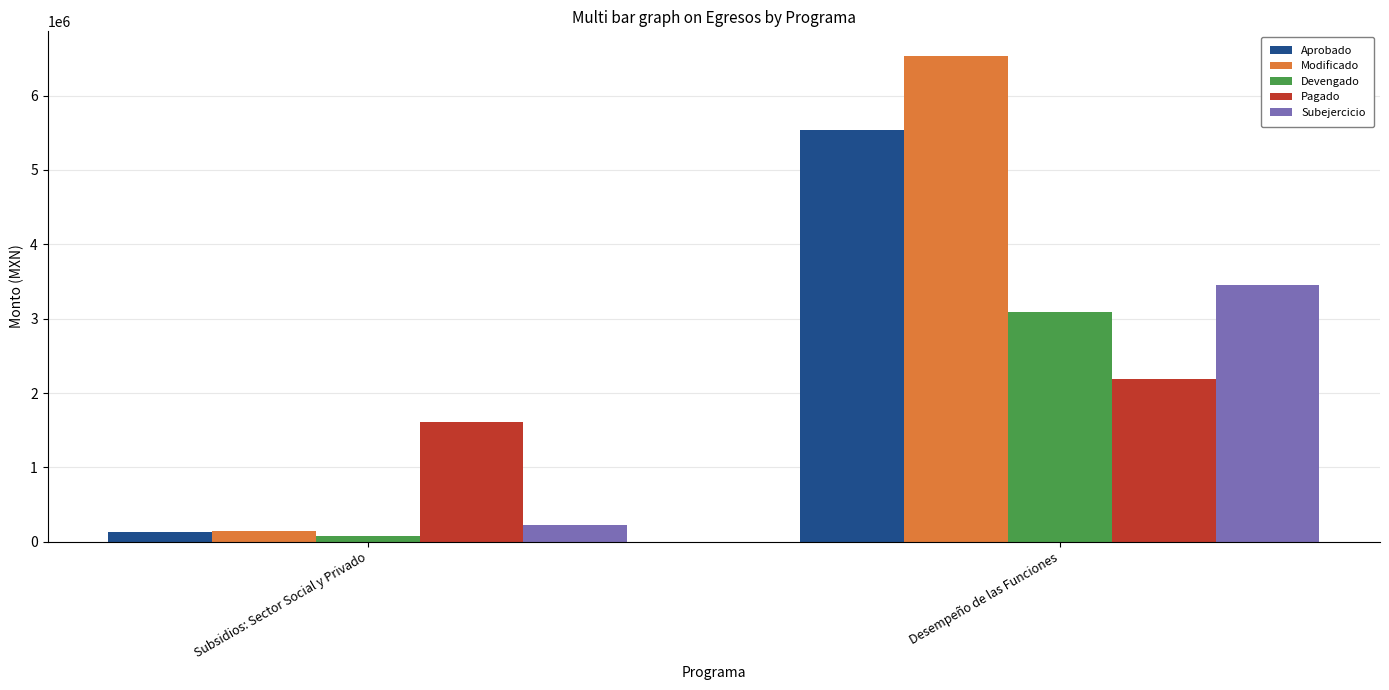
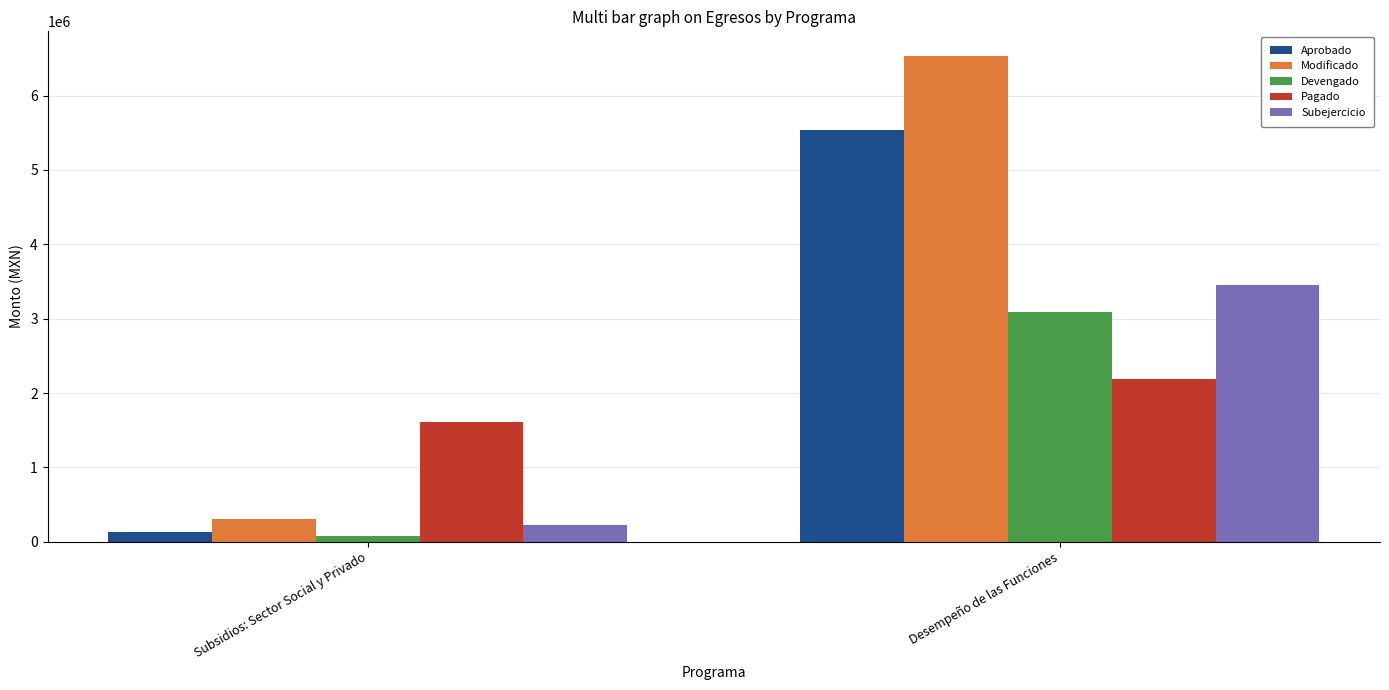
Modificado, Subsidios: Sector Social y Privado: 100000 -> 300000
